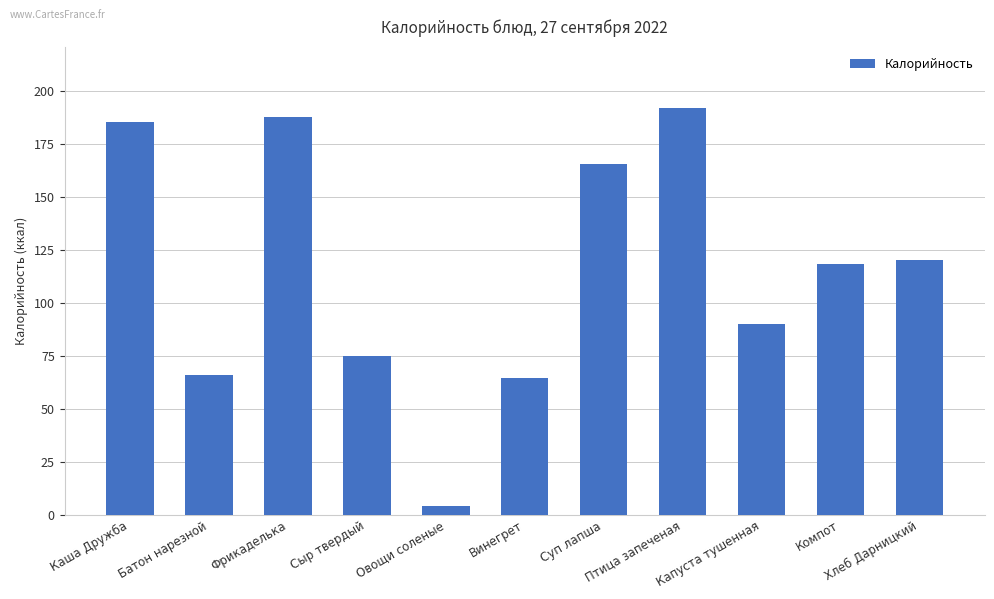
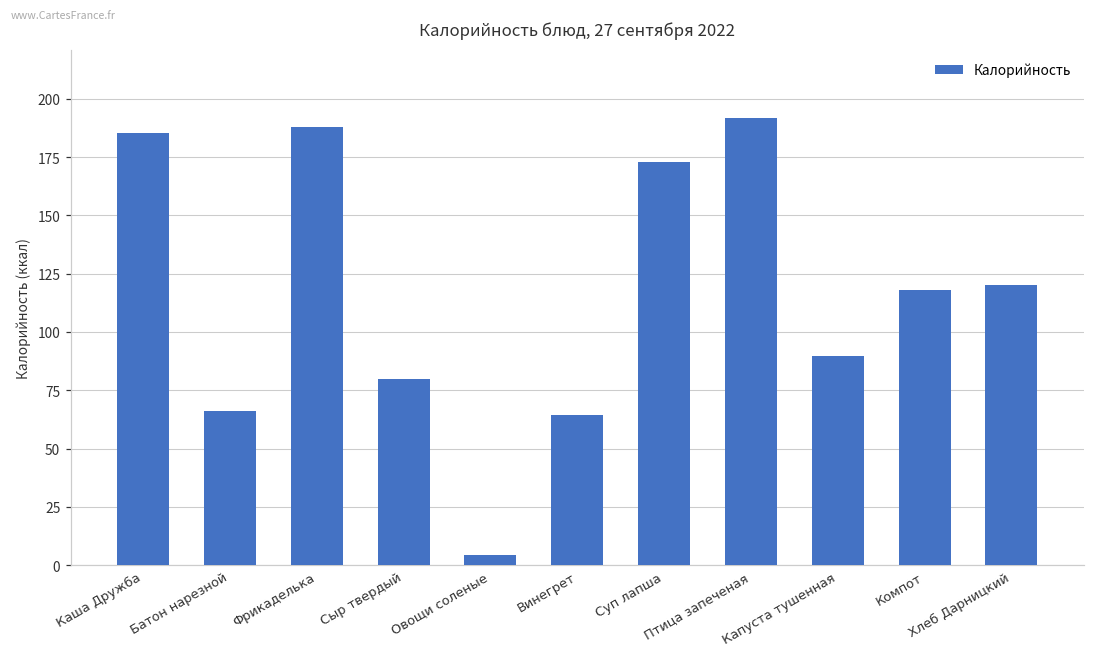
Сыр твердый: 75 -> 80
Суп лапша: 165 -> 173
